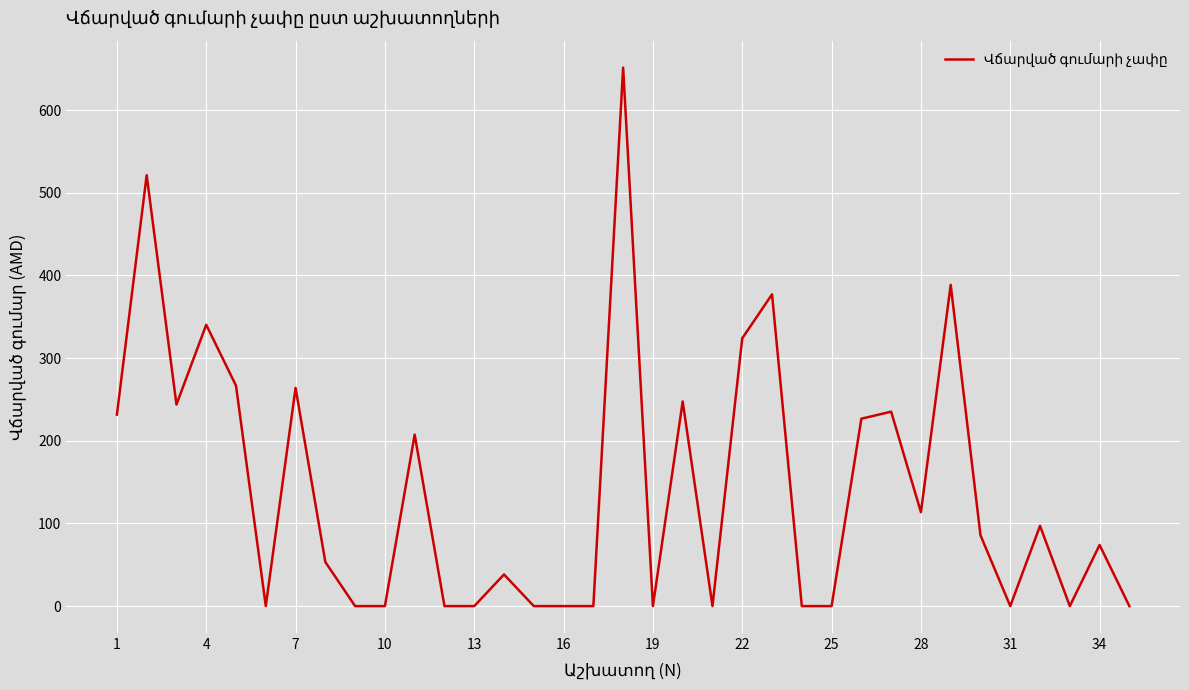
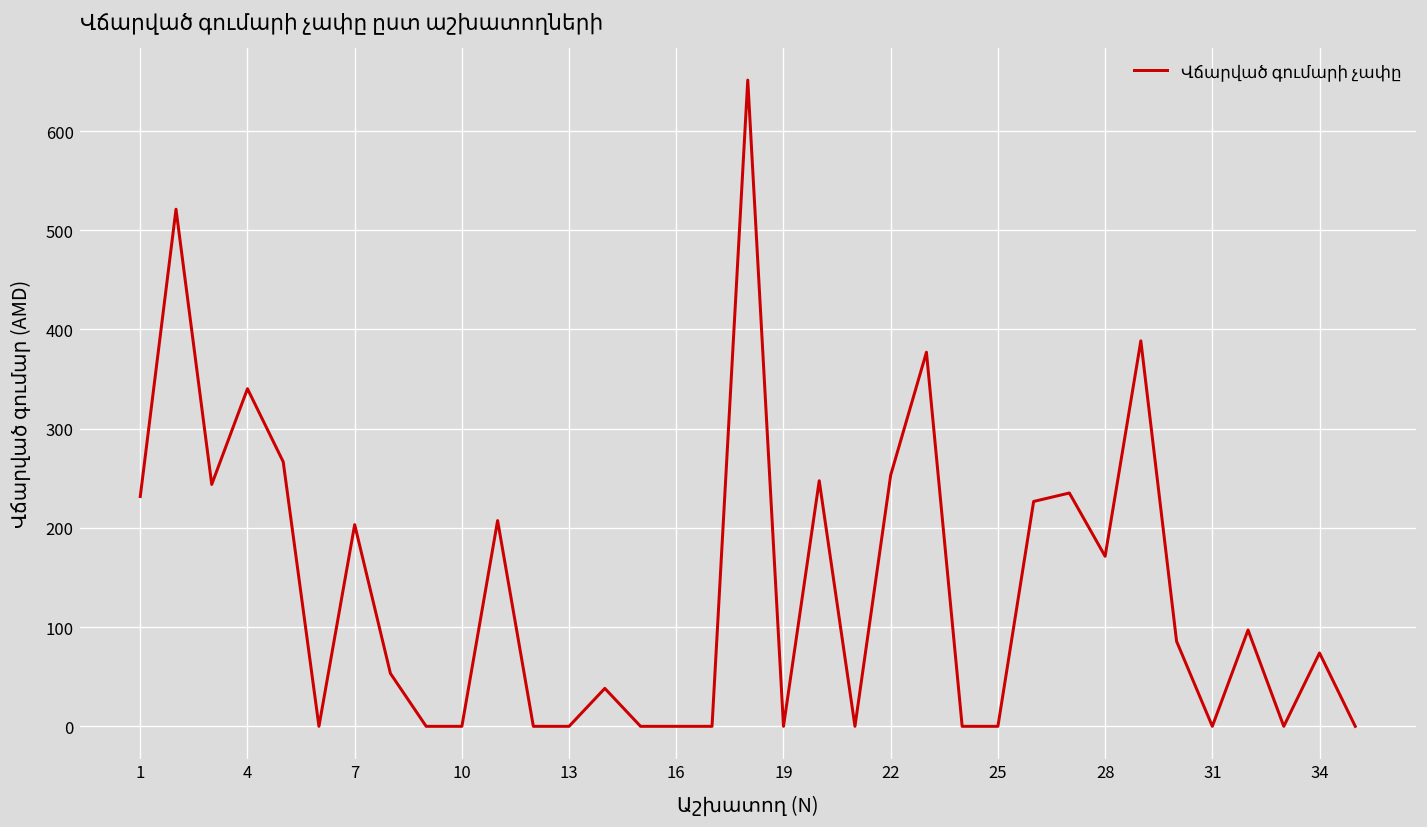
7: 260 -> 200
22: 320 -> 250
28: 110 -> 170
